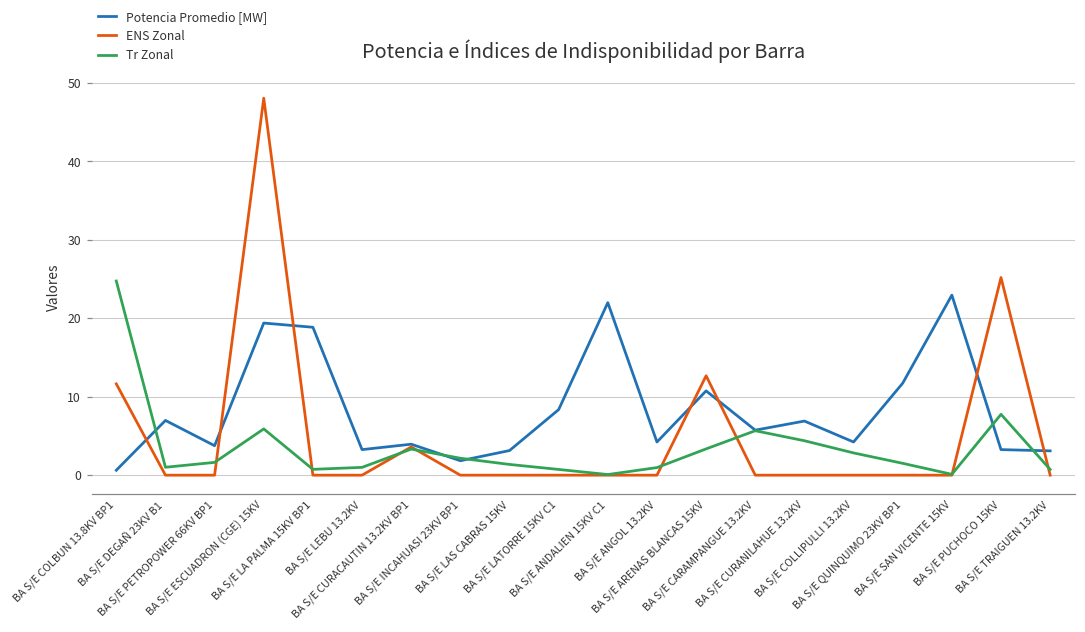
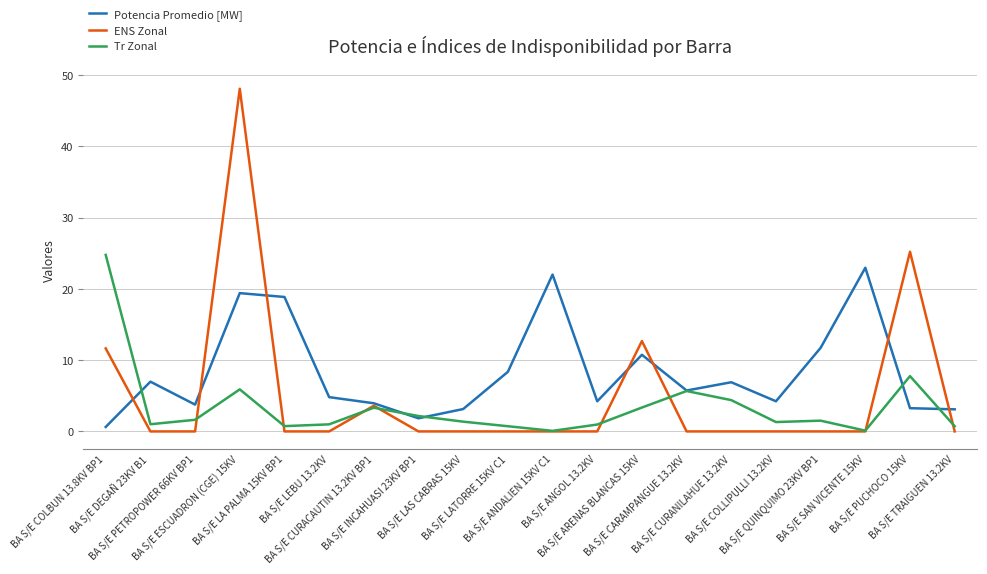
Potencia Promedio [MW], BA S/E LEBU 13.2KV: 3 -> 5
Tr Zonal, BA S/E COLLIPULLI 13.2KV: 3 -> 1
